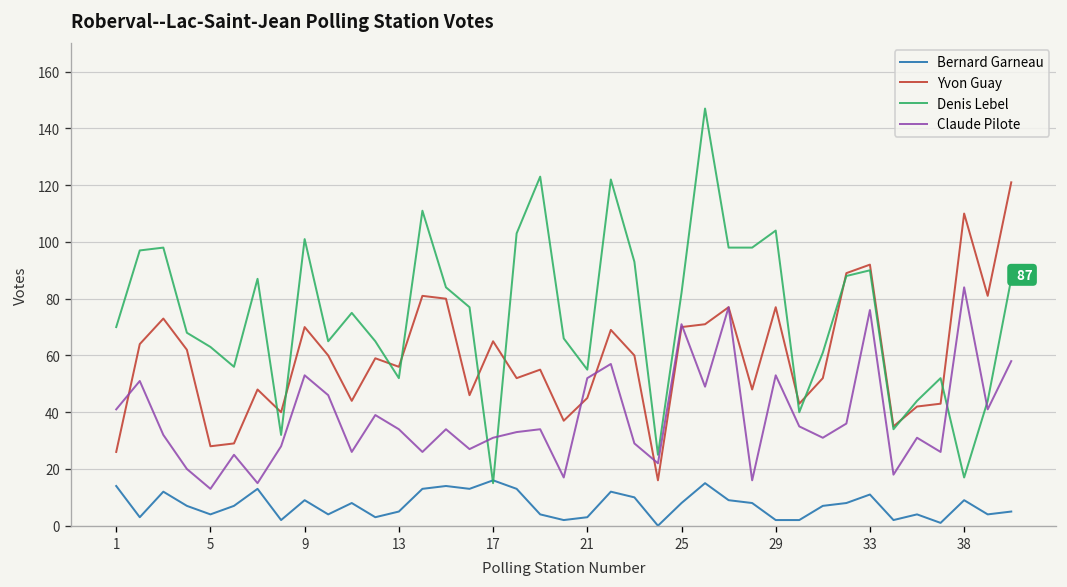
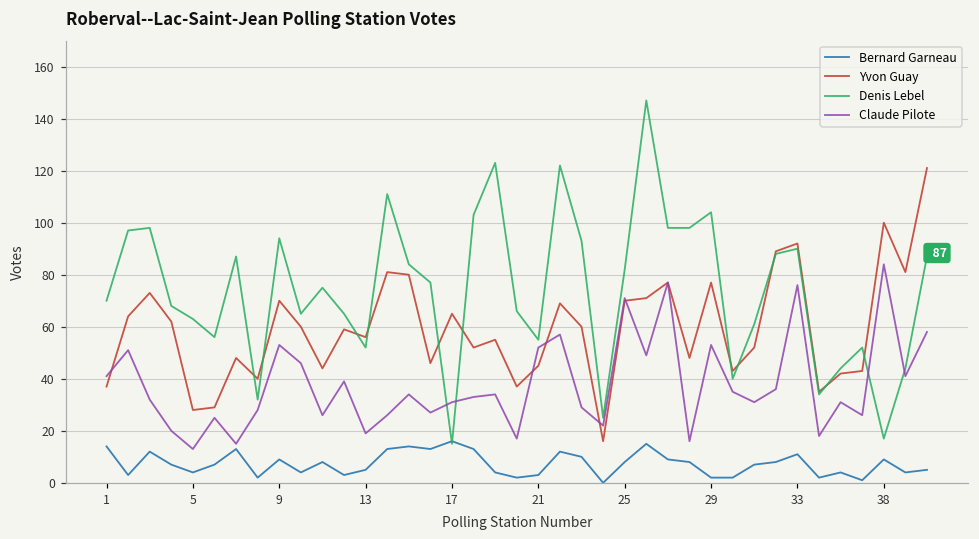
Yvon Guay, 1: 26 -> 37
Denis Lebel, 9: 101 -> 94
Claude Pilote, 13: 34 -> 19
Yvon Guay, 38: 110 -> 100
